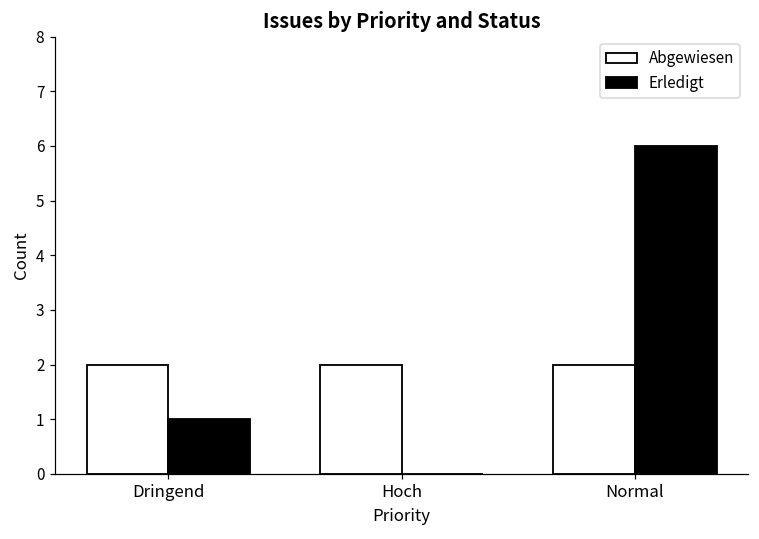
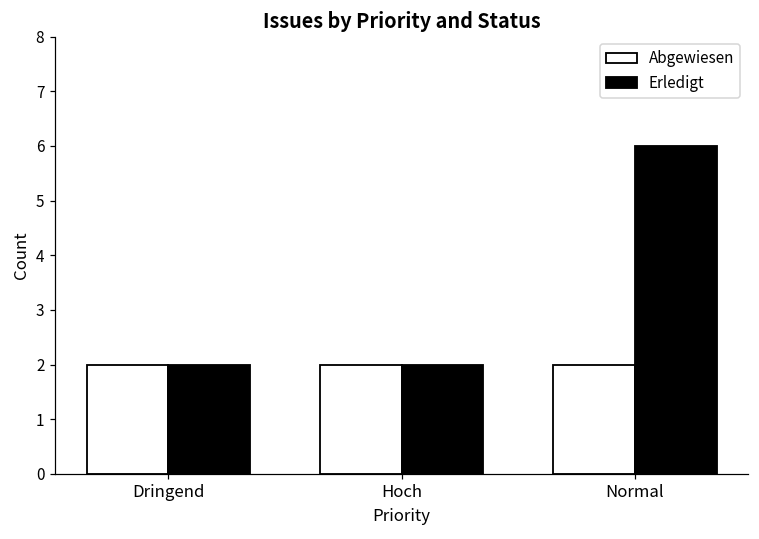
Erledigt, Dringend: 1 -> 2
Erledigt, Hoch: 0 -> 2
